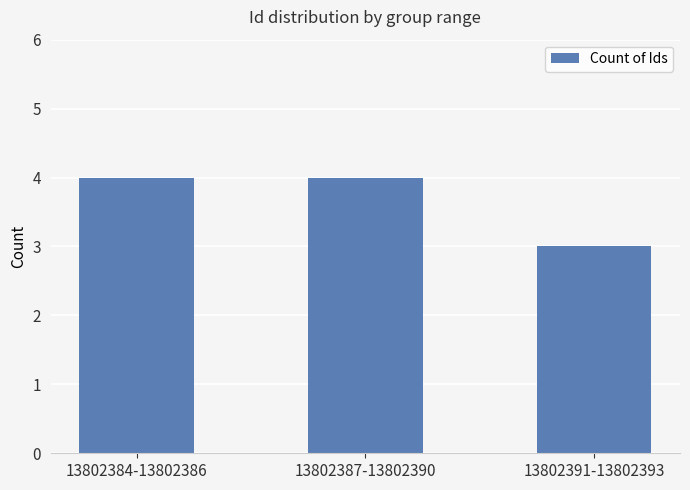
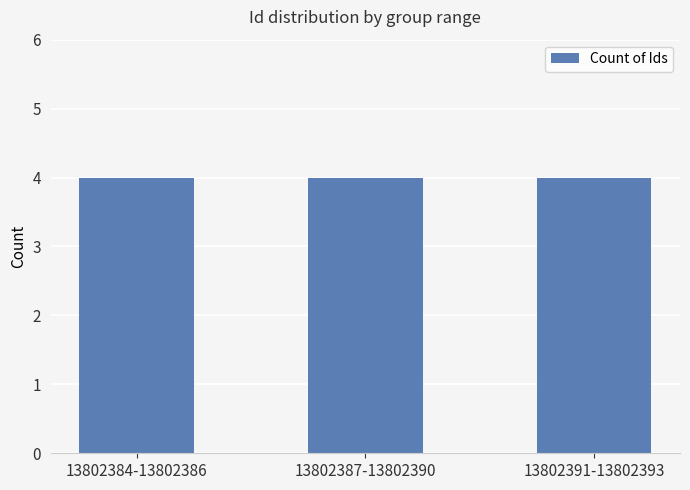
13802391-13802393: 3 -> 4
